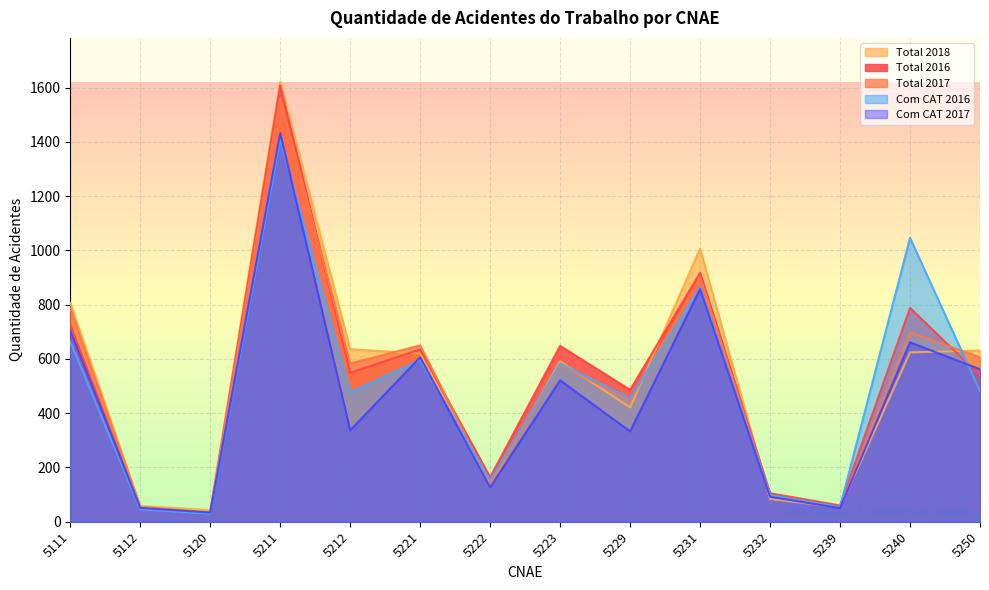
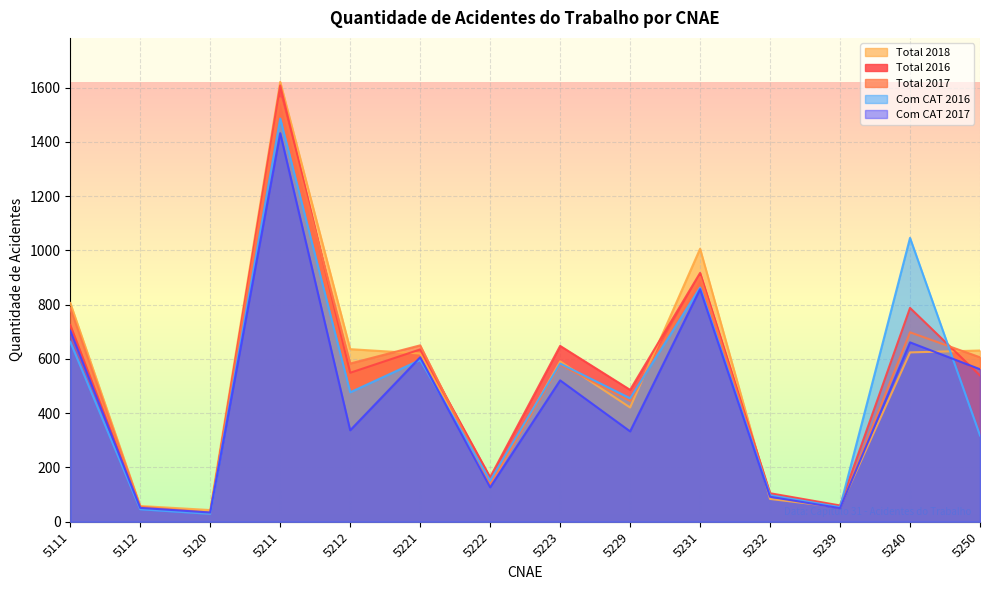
Com CAT 2016, 5211: 1410 -> 1490
Com CAT 2016, 5250: 480 -> 320
